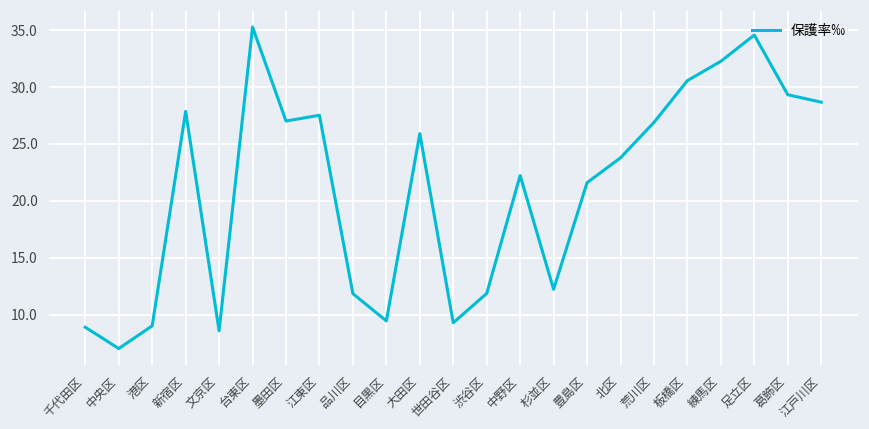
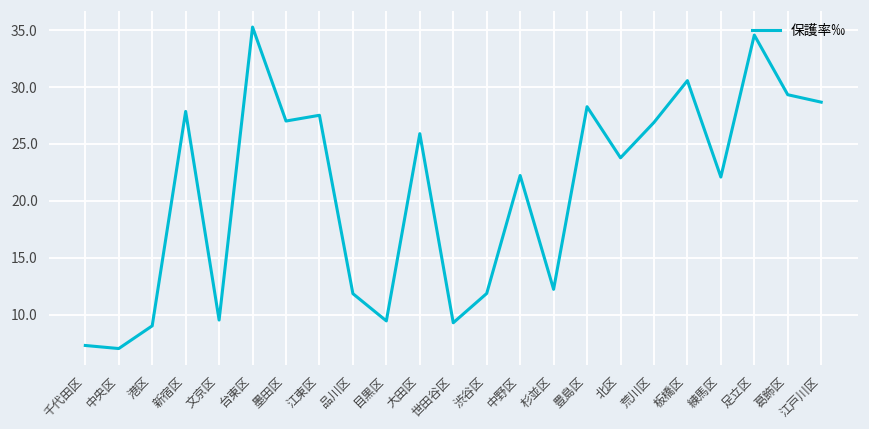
千代田区: 8.9 -> 7.3
文京区: 8.6 -> 9.5
豊島区: 21.6 -> 28.3
練馬区: 32.3 -> 22.1
